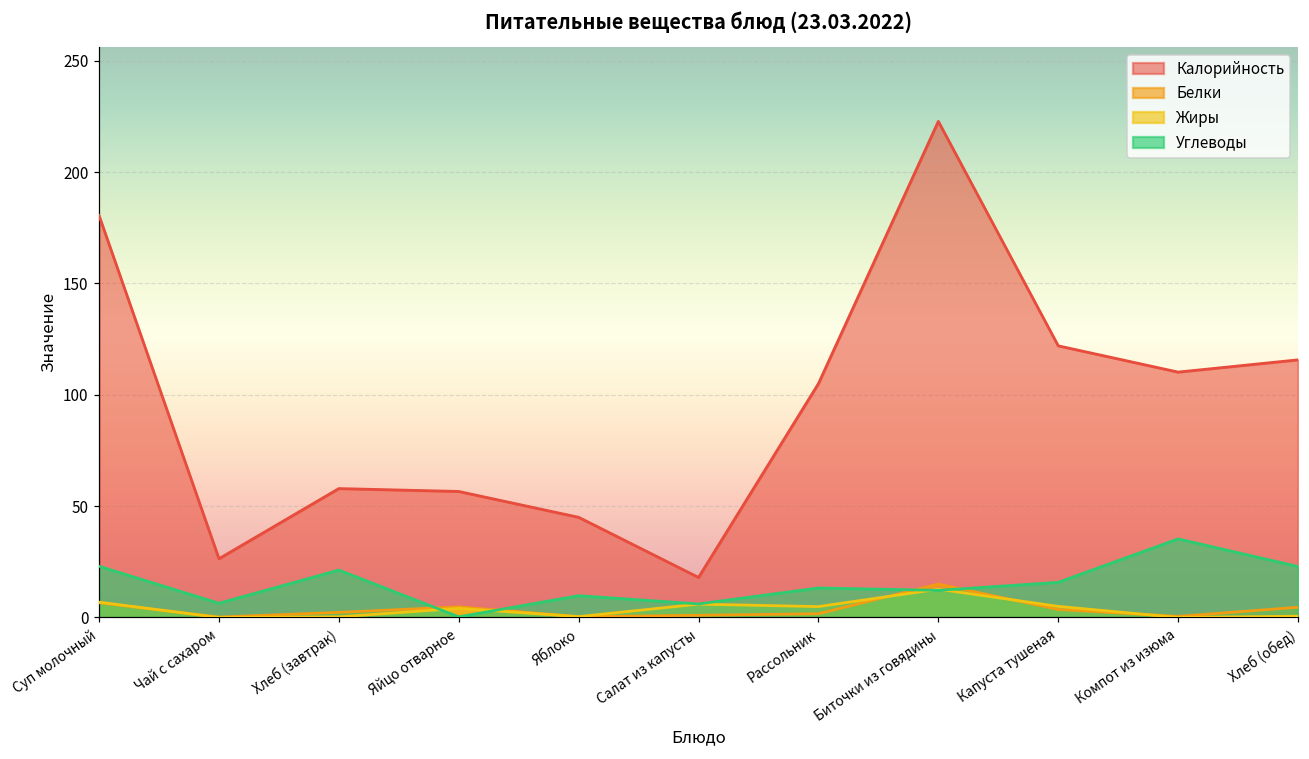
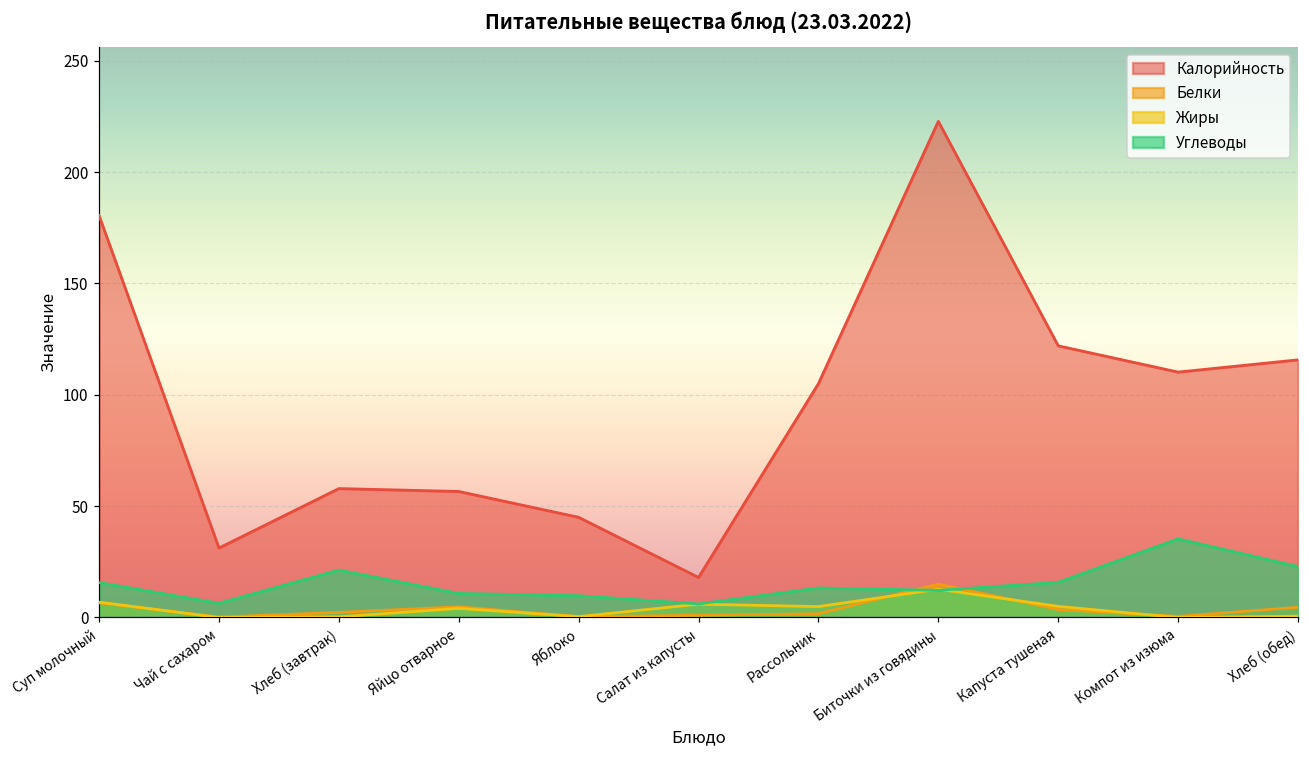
Углеводы, Суп молочный: 23 -> 16
Калорийность, Чай с сахаром: 26 -> 31
Углеводы, Яйцо отварное: 0 -> 11
